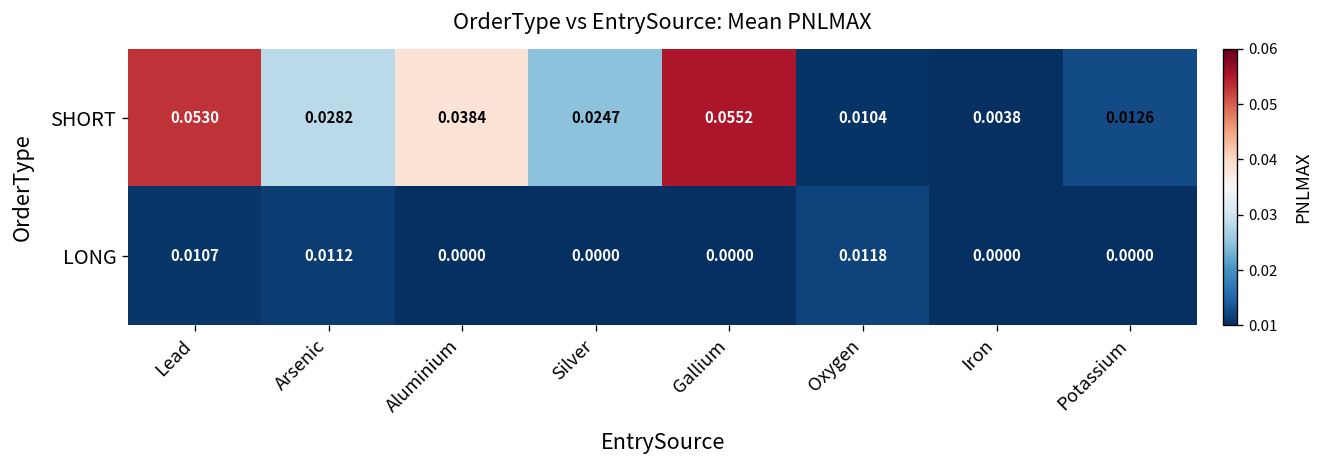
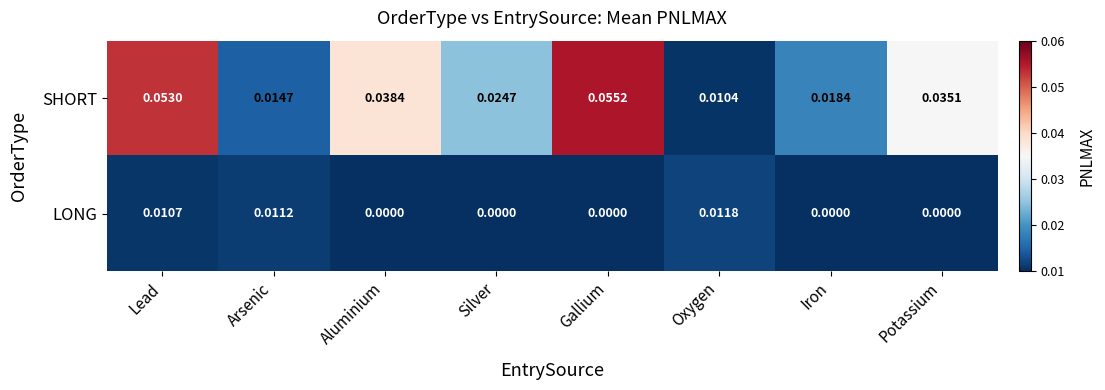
SHORT, Arsenic: 0.0282 -> 0.0147
SHORT, Iron: 0.0038 -> 0.0184
SHORT, Potassium: 0.0126 -> 0.0351
